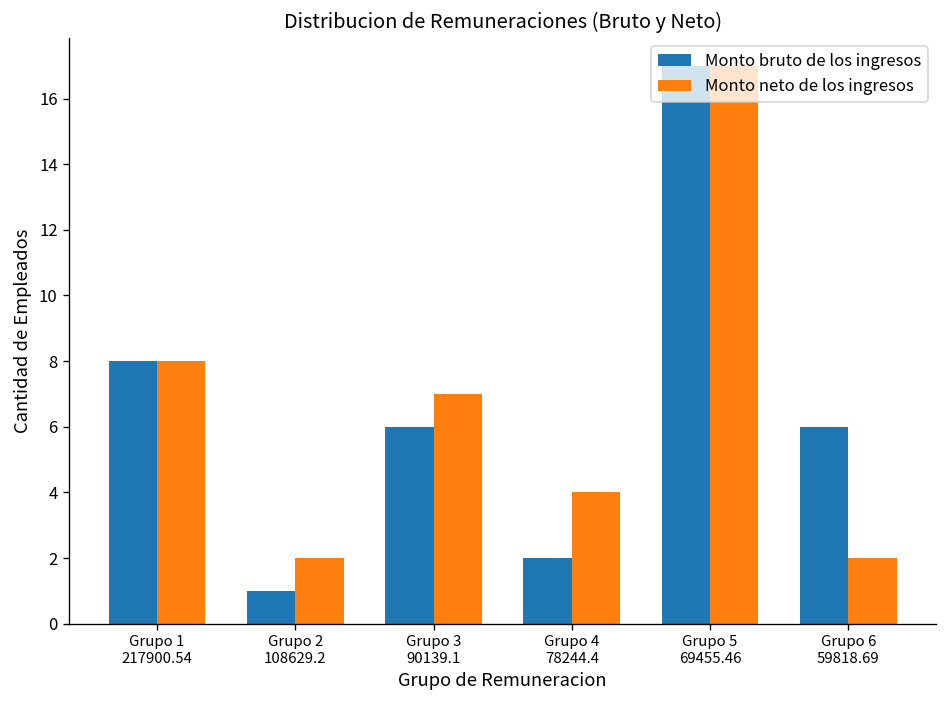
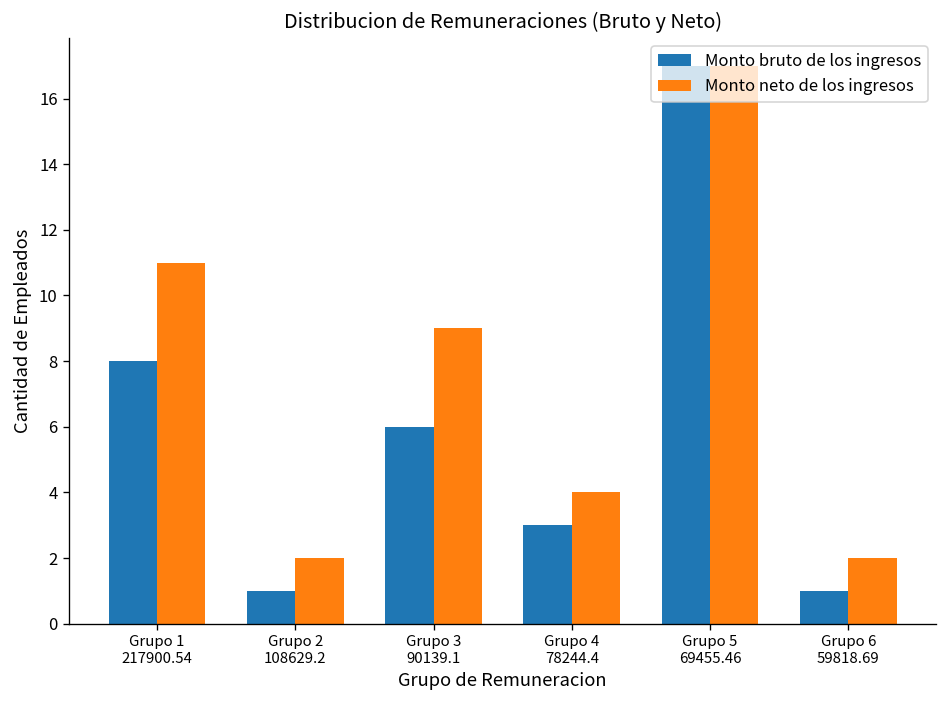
Monto neto de los ingresos, Grupo 1 217900.54: 8 -> 11
Monto neto de los ingresos, Grupo 3 90139.1: 7 -> 9
Monto bruto de los ingresos, Grupo 4 78244.4: 2 -> 3
Monto bruto de los ingresos, Grupo 6 59818.69: 6 -> 1
